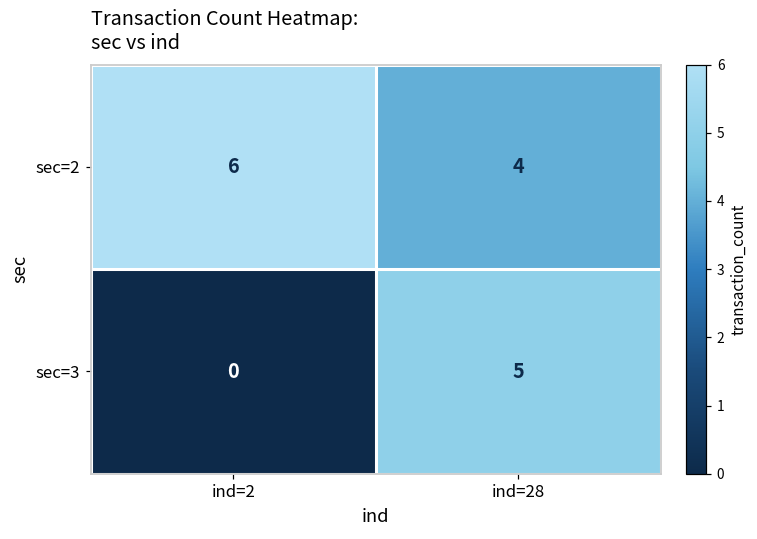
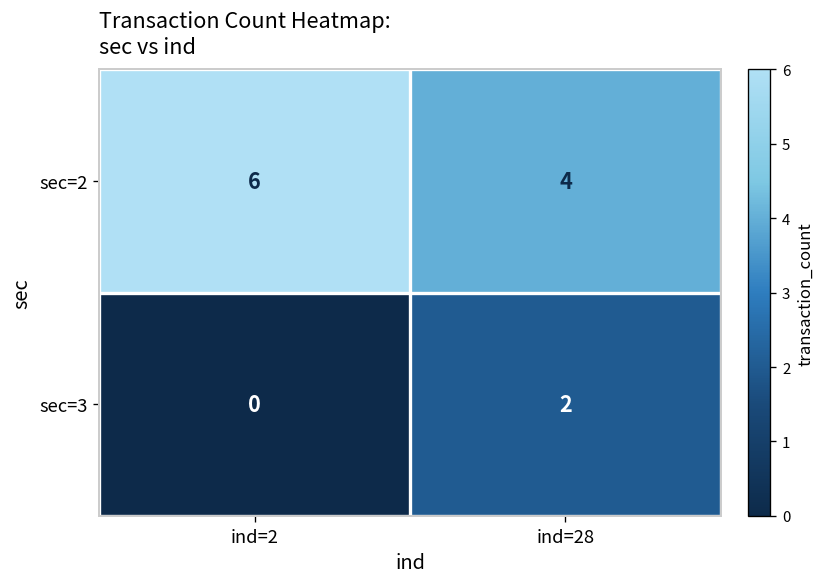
sec=3, ind=28: 5 -> 2
